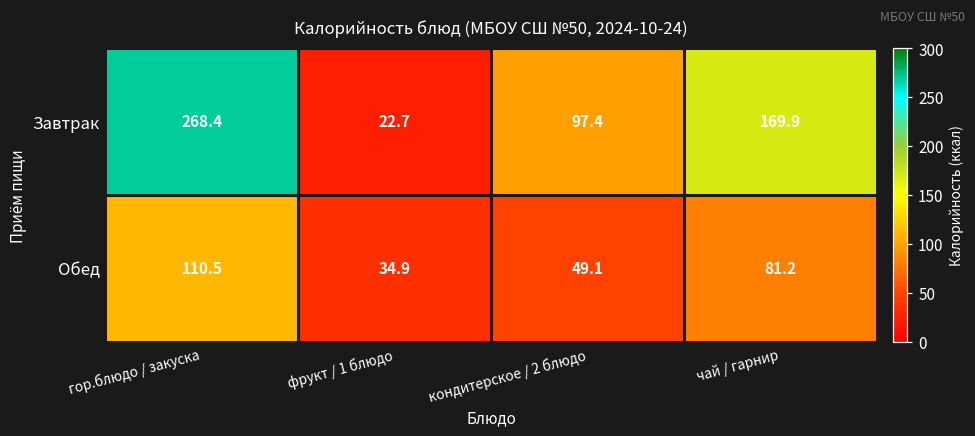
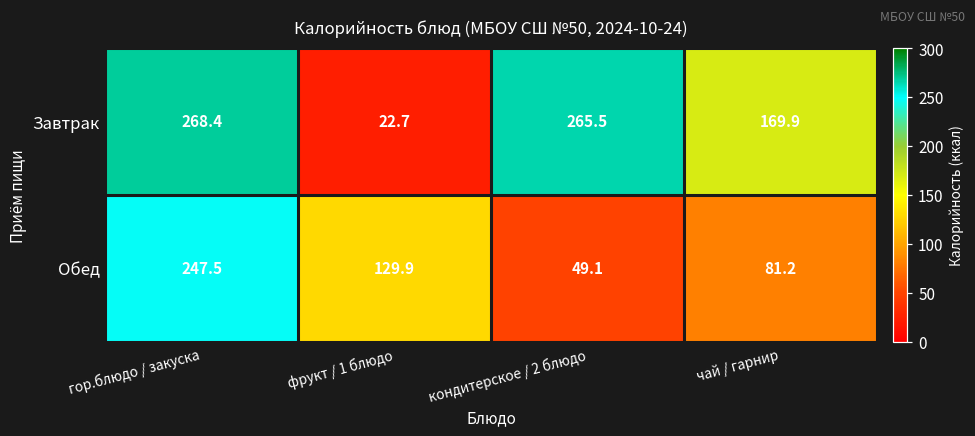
Завтрак, кондитерское / 2 блюдо: 97.4 -> 265.5
Обед, гор.блюдо / закуска: 110.5 -> 247.5
Обед, фрукт / 1 блюдо: 34.9 -> 129.9
